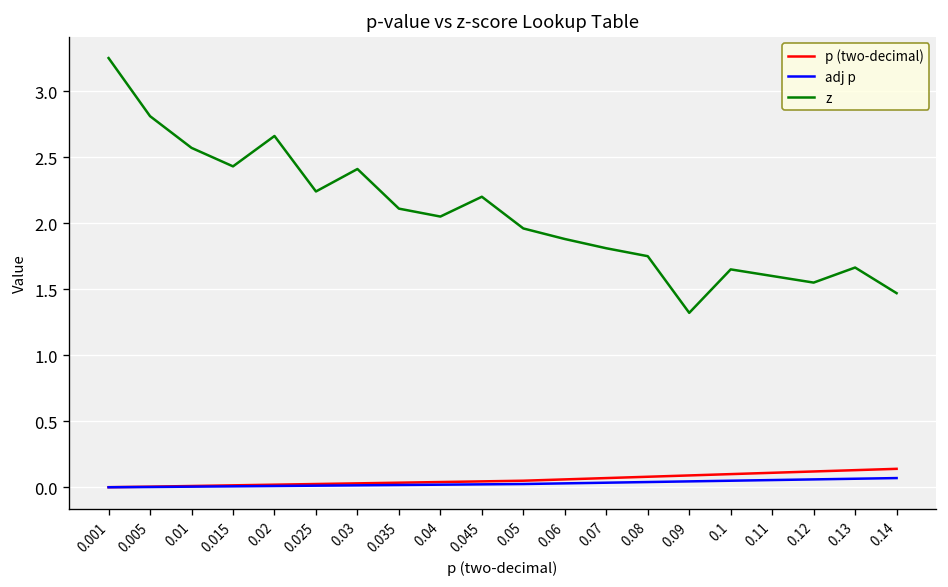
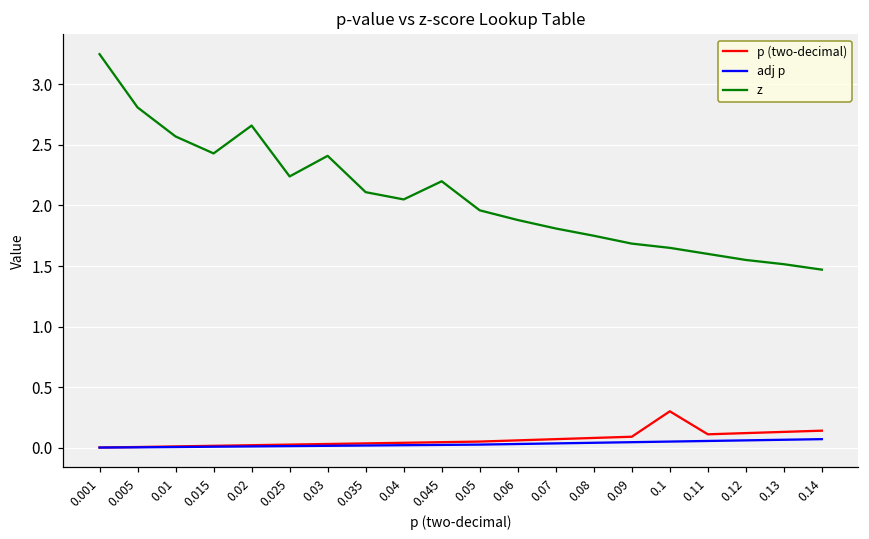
z, 0.09: 1.32 -> 1.69
p (two-decimal), 0.1: 0.1 -> 0.3
z, 0.13: 1.66 -> 1.52
